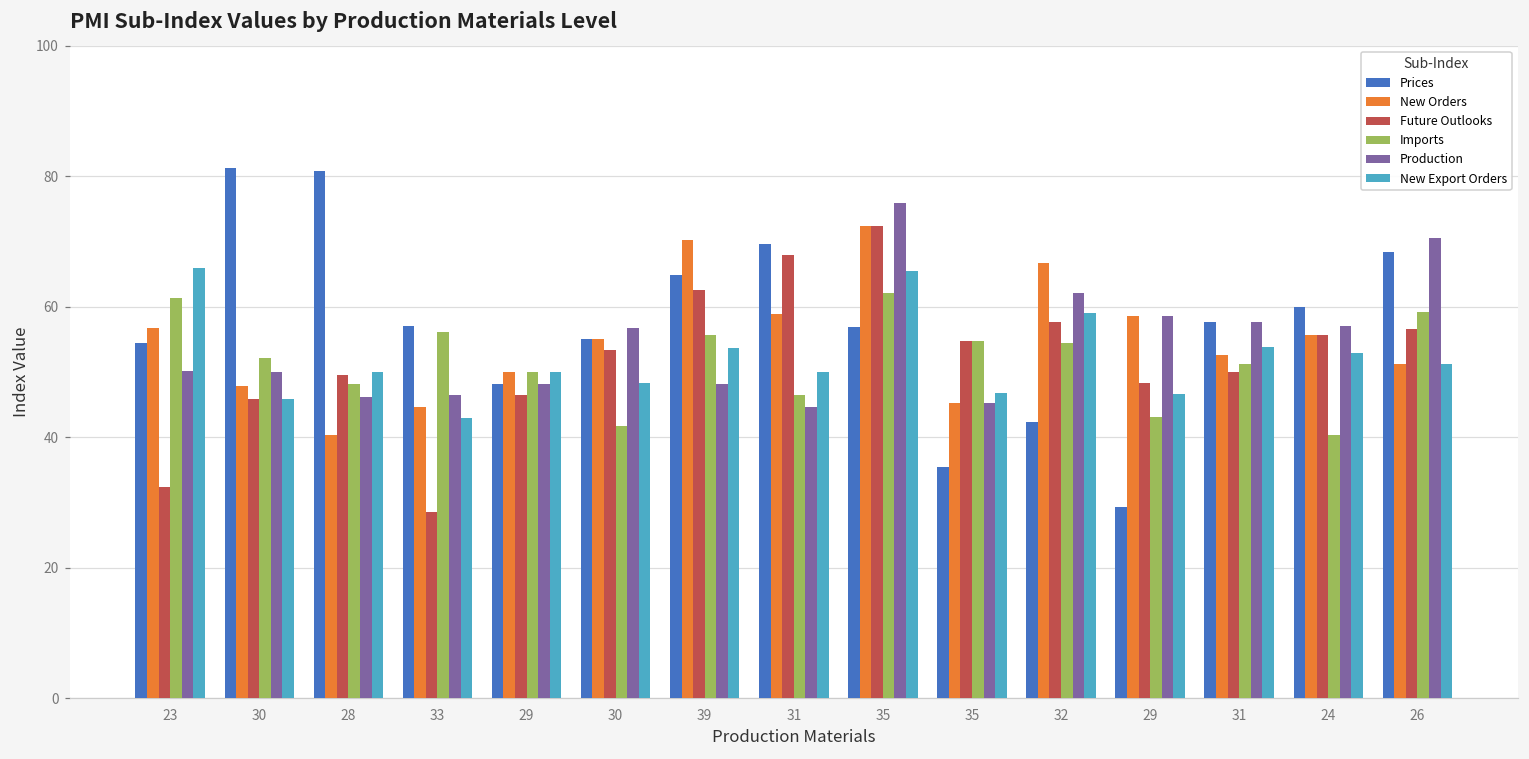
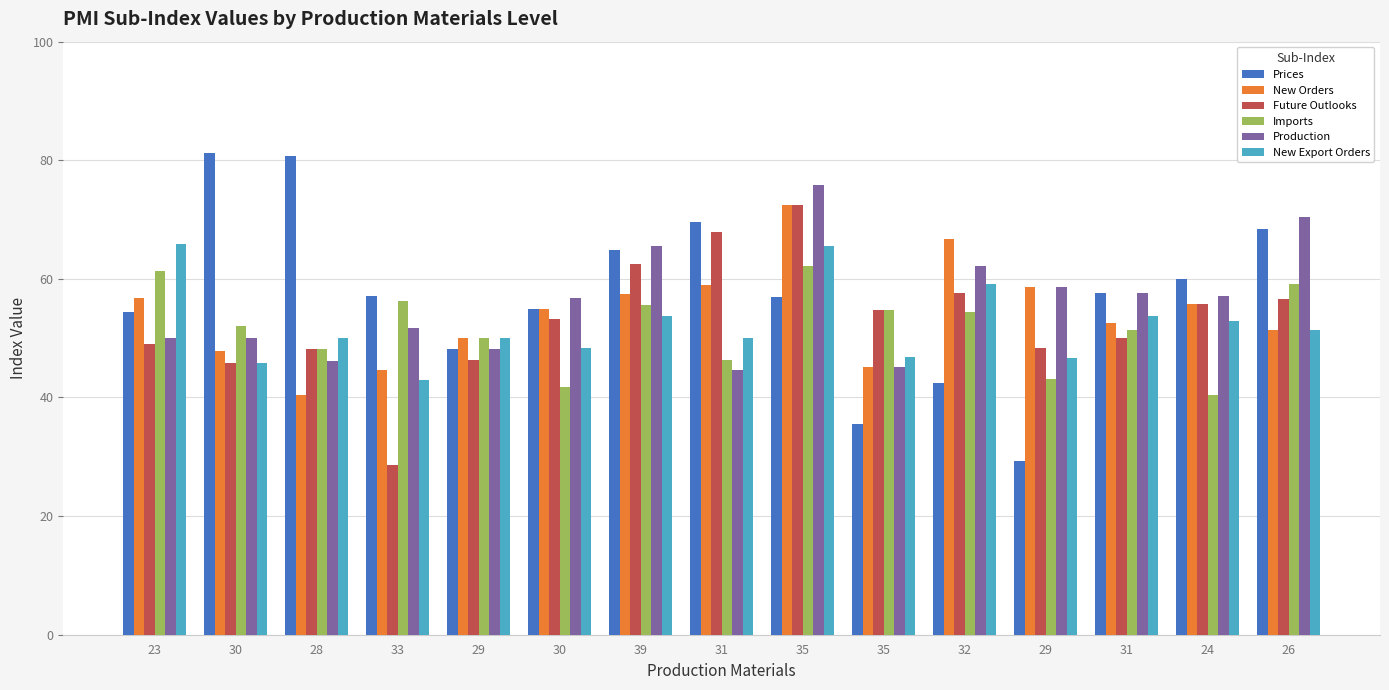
Future Outlooks, 23: 32 -> 49
Future Outlooks, 28: 50 -> 48
Production, 33: 46 -> 52
New Orders, 39: 70 -> 57
Production, 39: 48 -> 66
